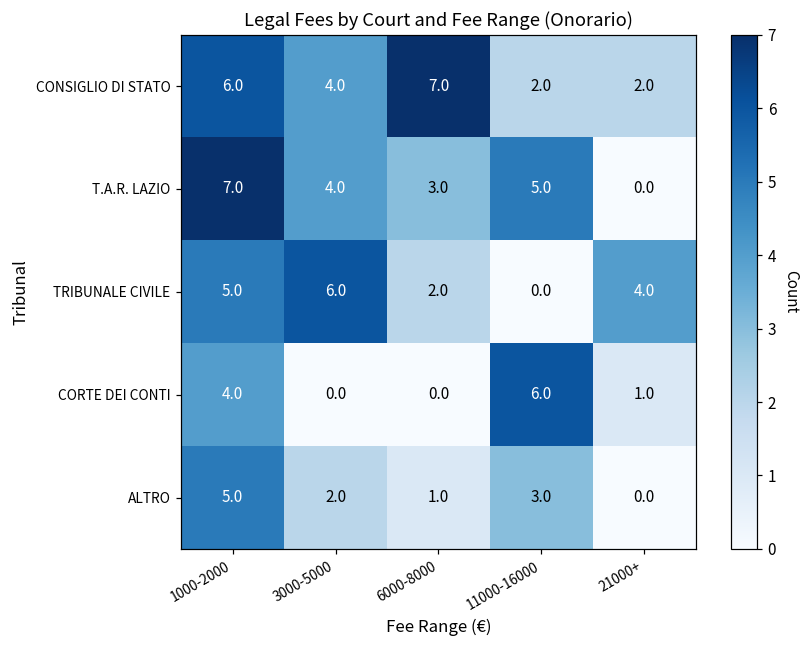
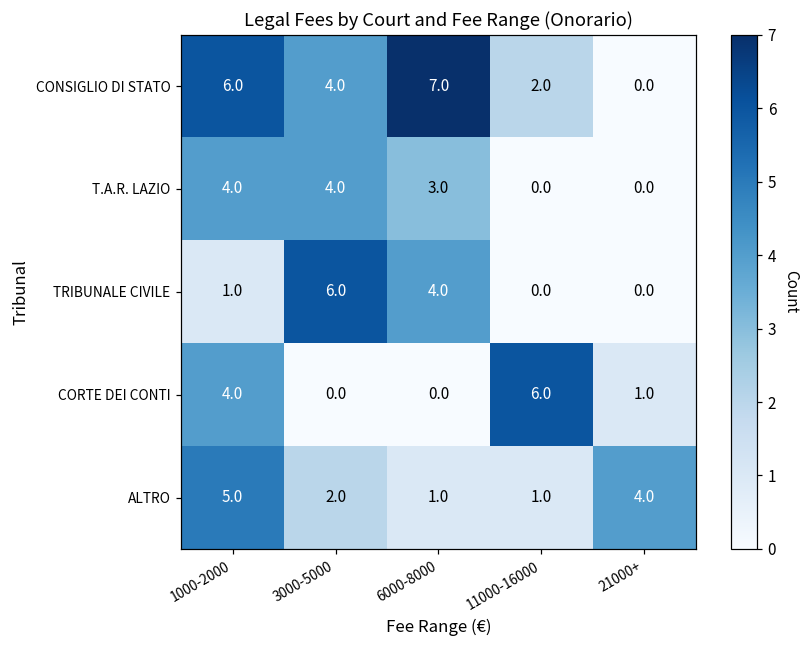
CONSIGLIO DI STATO, 21000+: 2.0 -> 0.0
T.A.R. LAZIO, 1000-2000: 7.0 -> 4.0
T.A.R. LAZIO, 11000-16000: 5.0 -> 0.0
TRIBUNALE CIVILE, 1000-2000: 5.0 -> 1.0
TRIBUNALE CIVILE, 6000-8000: 2.0 -> 4.0
TRIBUNALE CIVILE, 21000+: 4.0 -> 0.0
ALTRO, 11000-16000: 3.0 -> 1.0
ALTRO, 21000+: 0.0 -> 4.0
